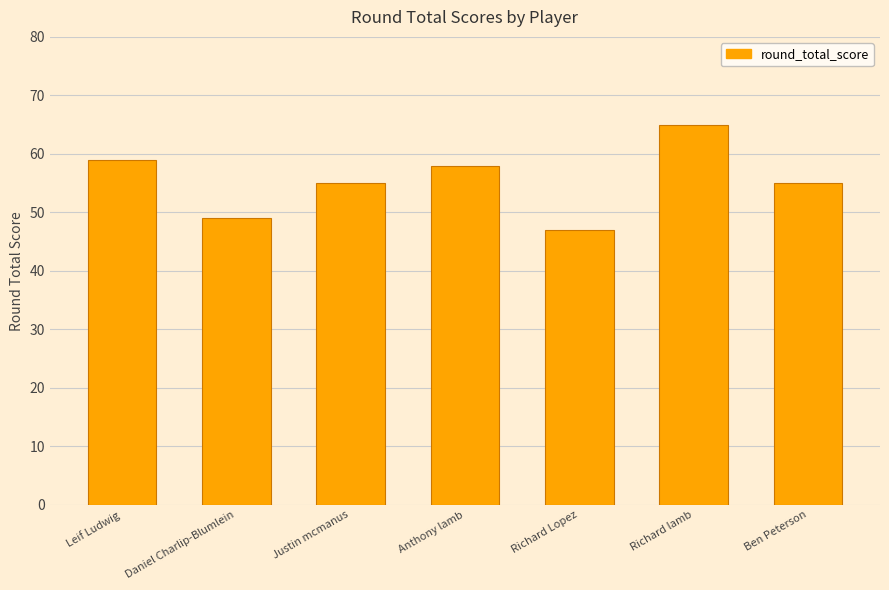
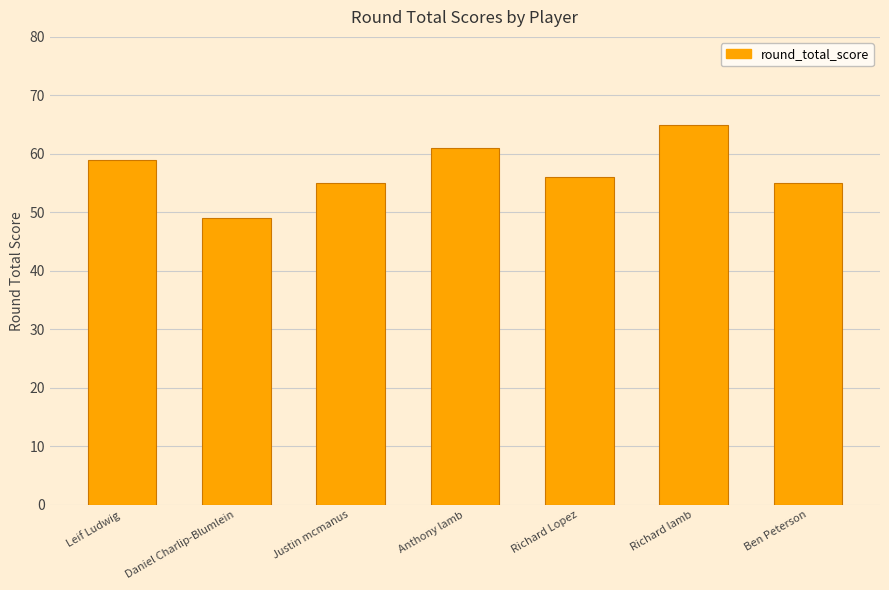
Anthony lamb: 58 -> 61
Richard Lopez: 47 -> 56
